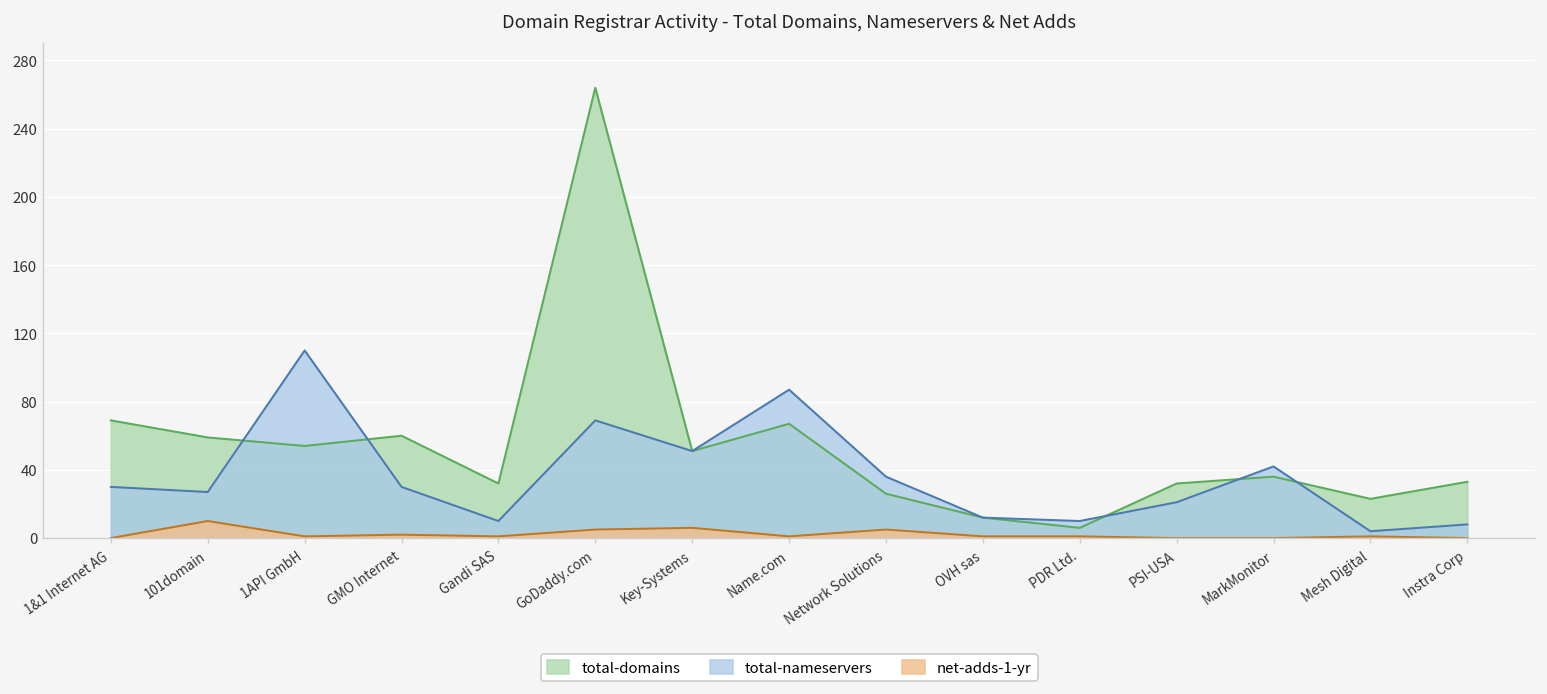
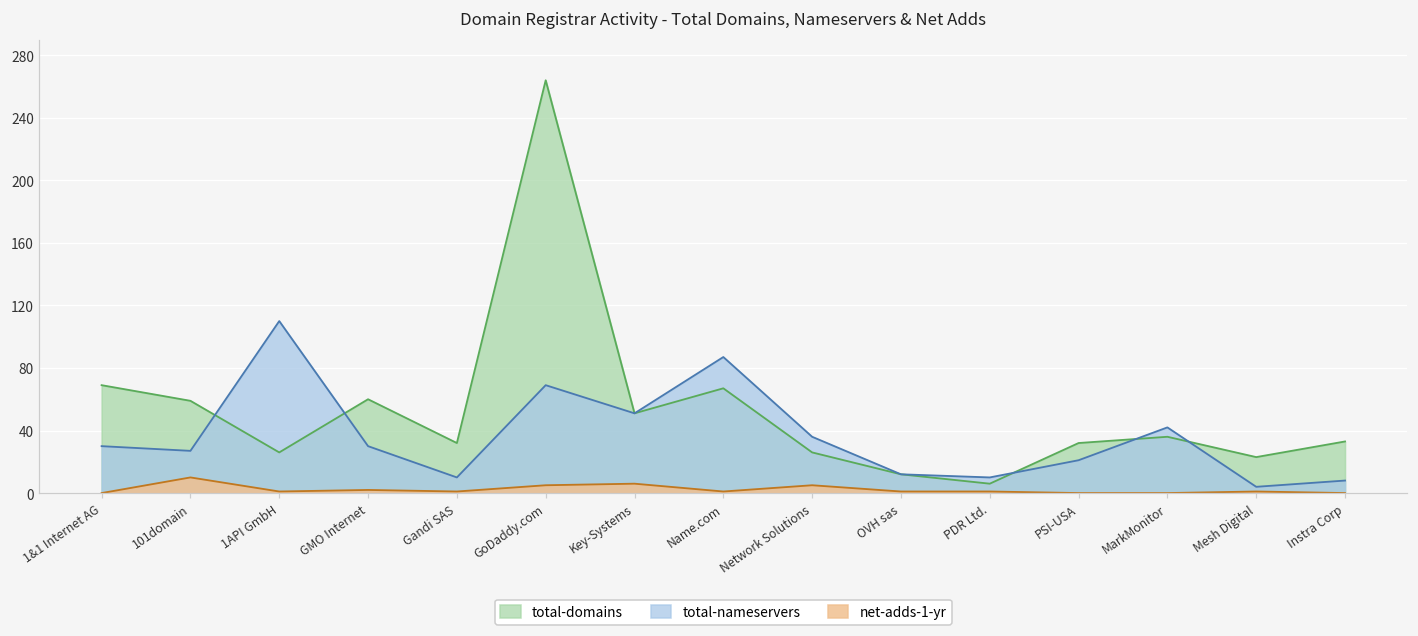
total-domains, 1API GmbH: 54 -> 26
